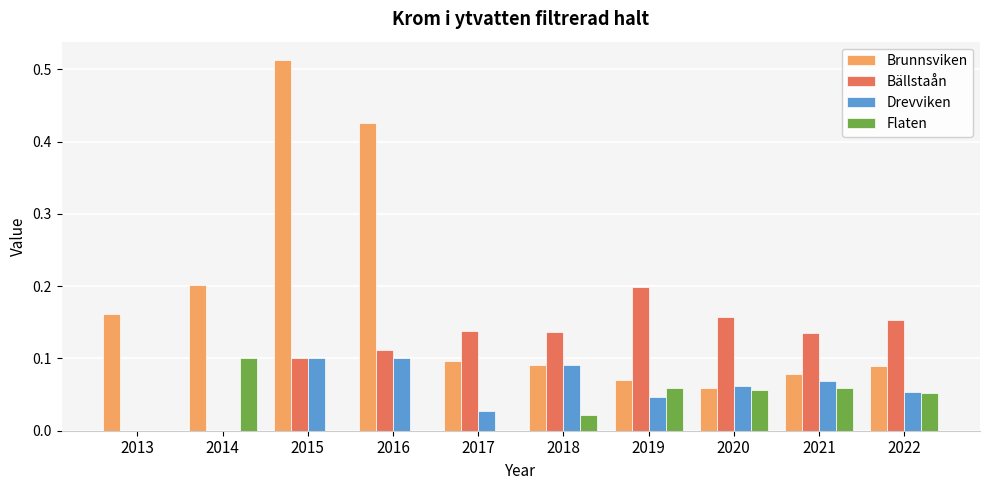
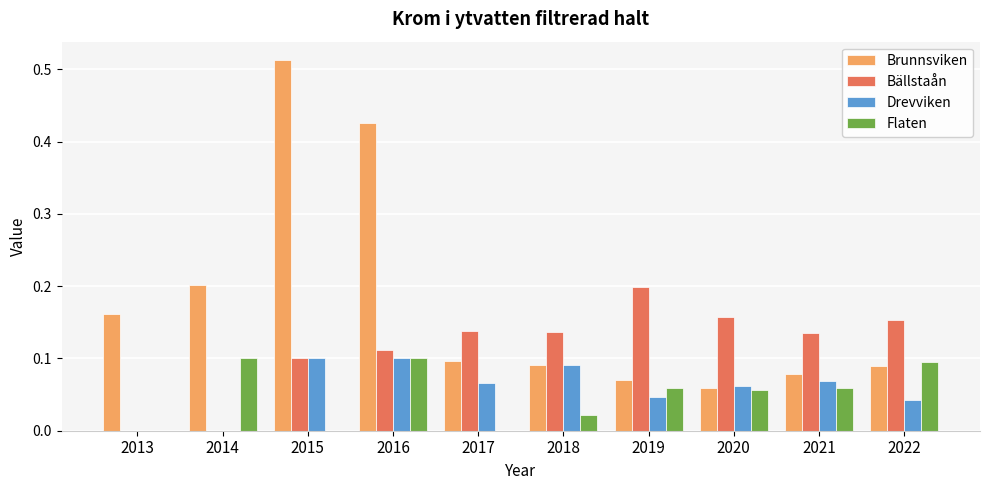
Flaten, 2016: 0.0 -> 0.1
Drevviken, 2017: 0.03 -> 0.07
Drevviken, 2022: 0.05 -> 0.04
Flaten, 2022: 0.05 -> 0.10
